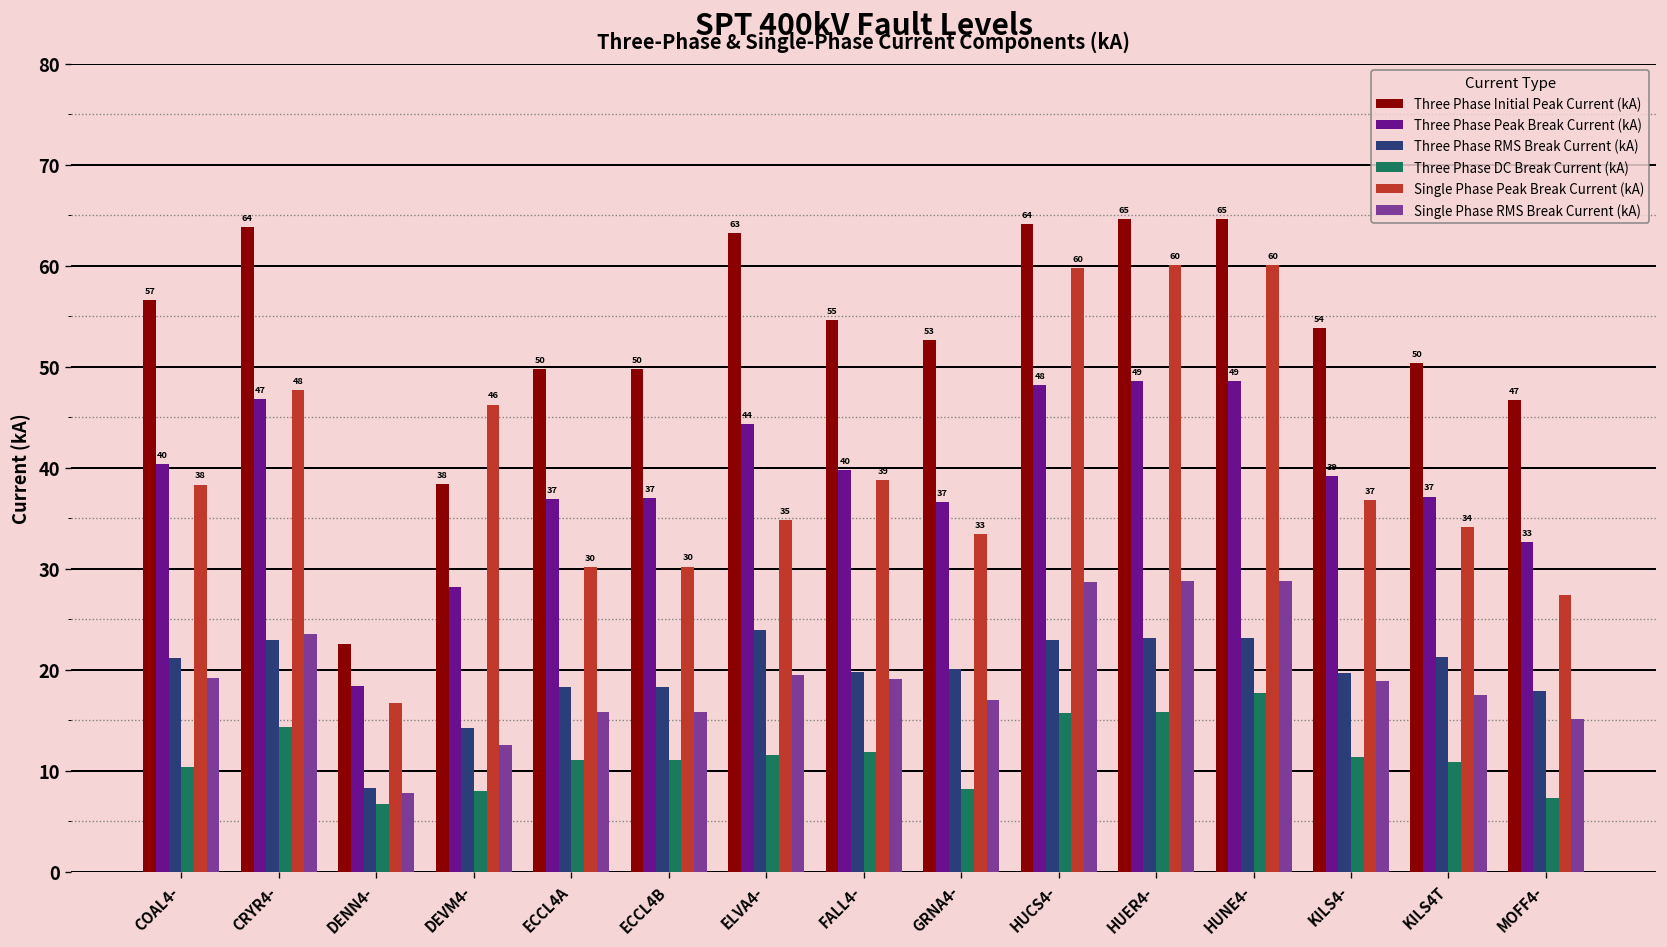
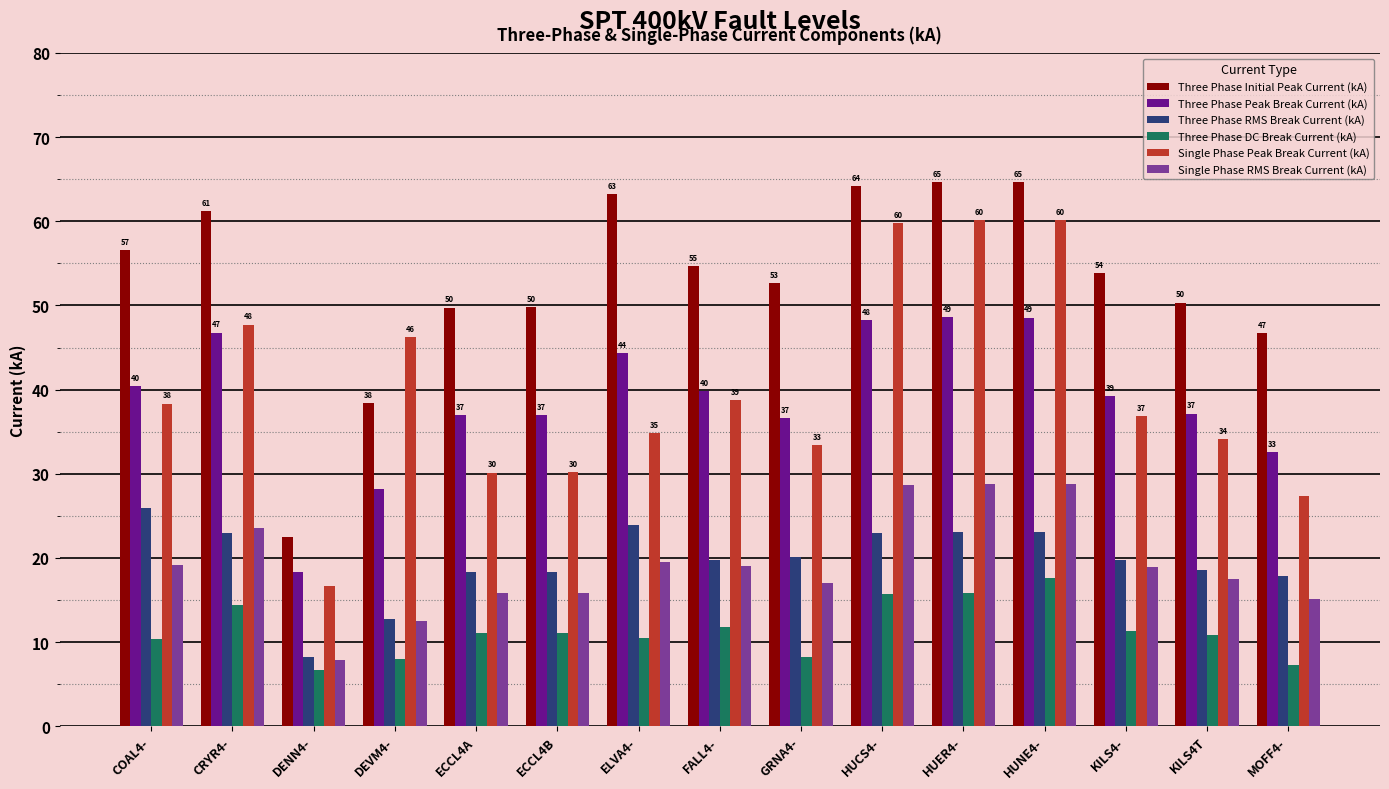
Three Phase RMS Break Current (kA), COAL4-: 21 -> 26
Three Phase Initial Peak Current (kA), CRYR4-: 64 -> 61
Three Phase RMS Break Current (kA), DEVM4-: 14 -> 13
Three Phase DC Break Current (kA), ELVA4-: 12 -> 10
Three Phase RMS Break Current (kA), KILS4T: 21 -> 19
